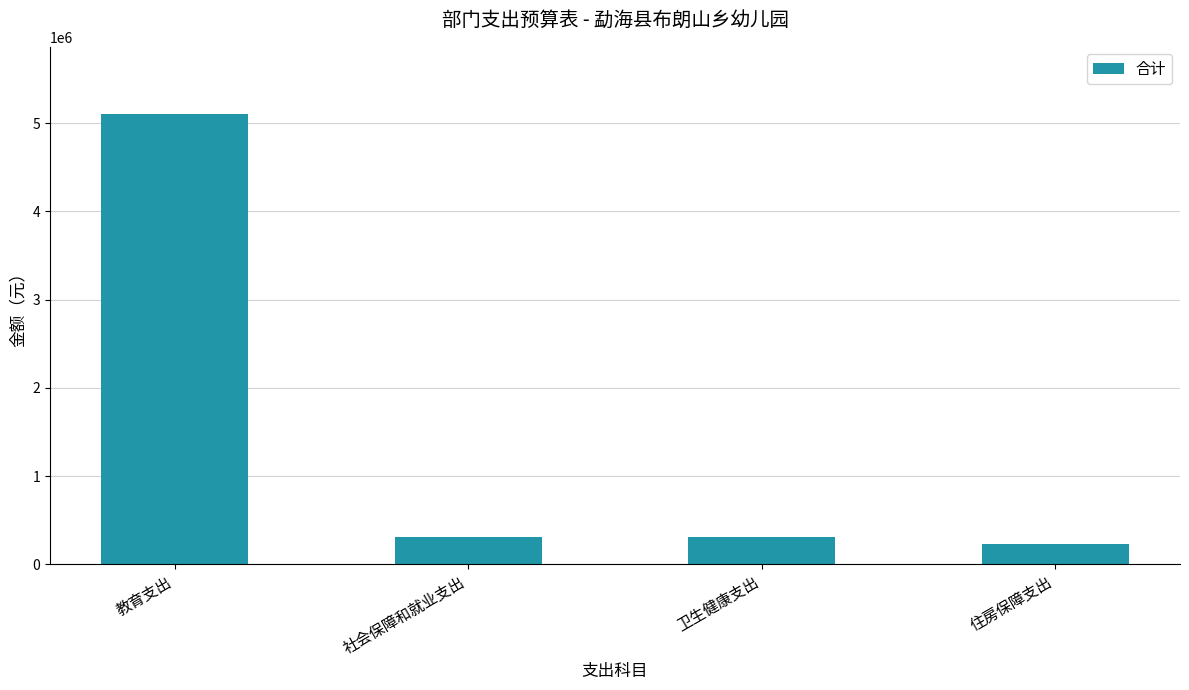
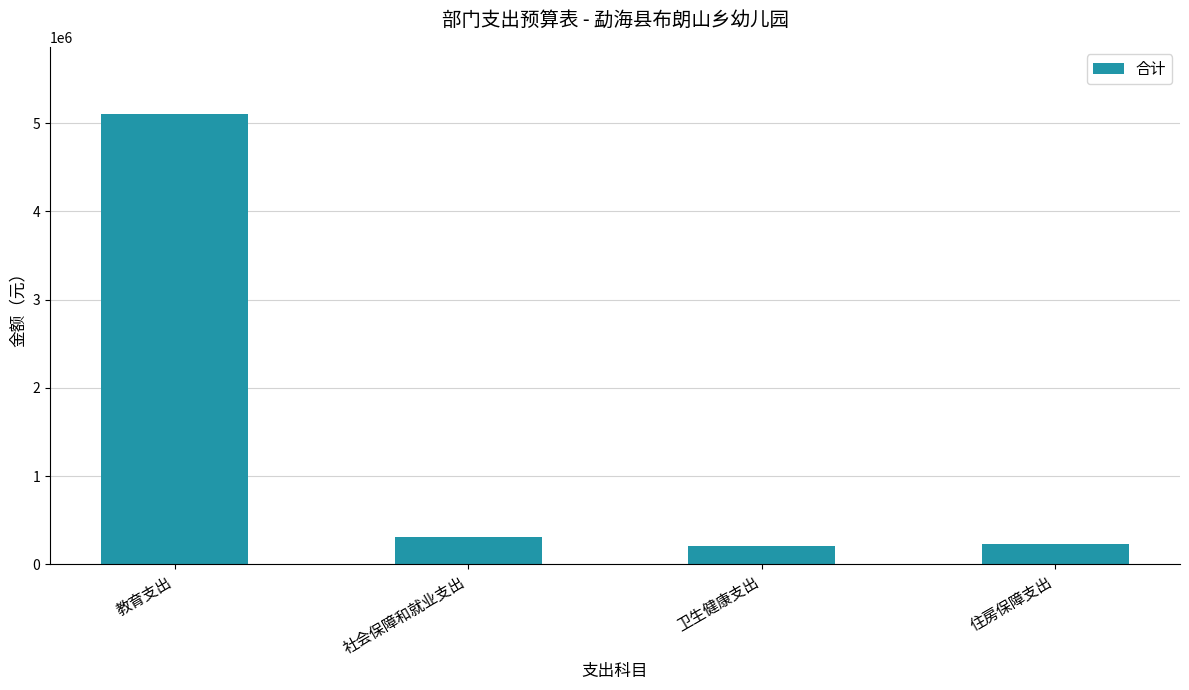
卫生健康支出: 300000 -> 200000
